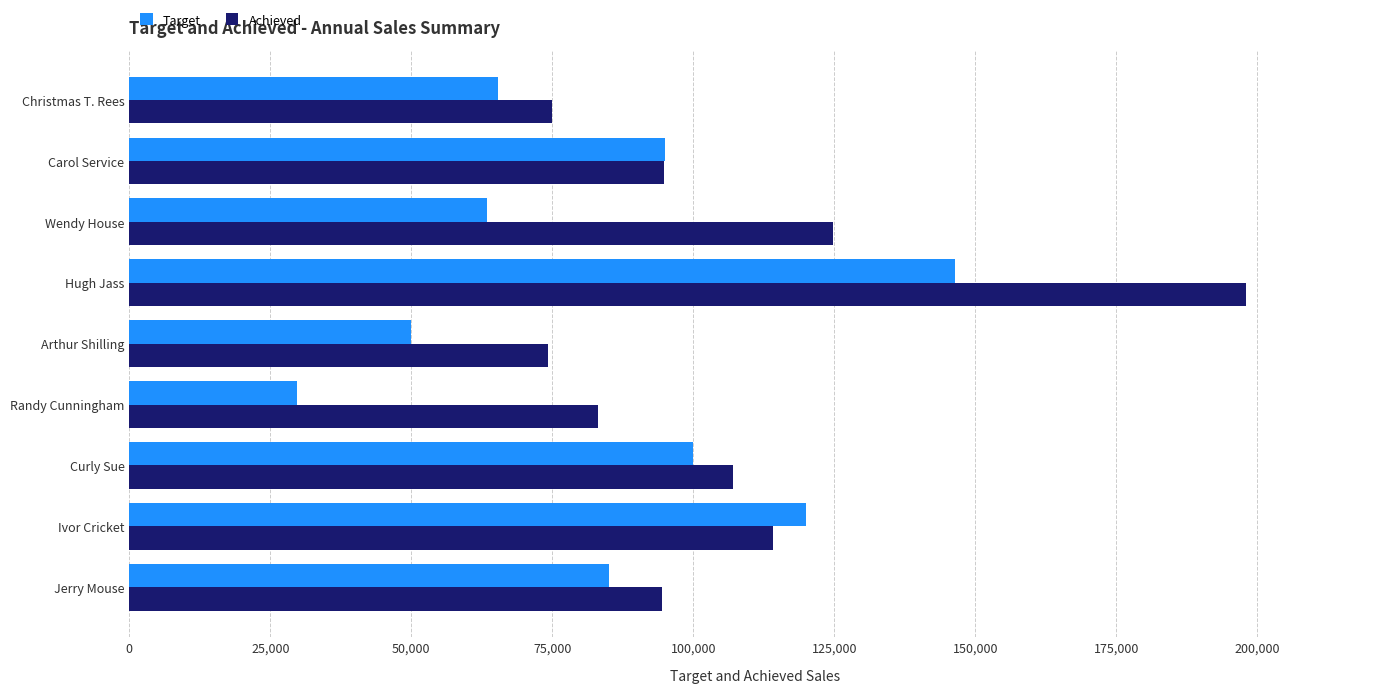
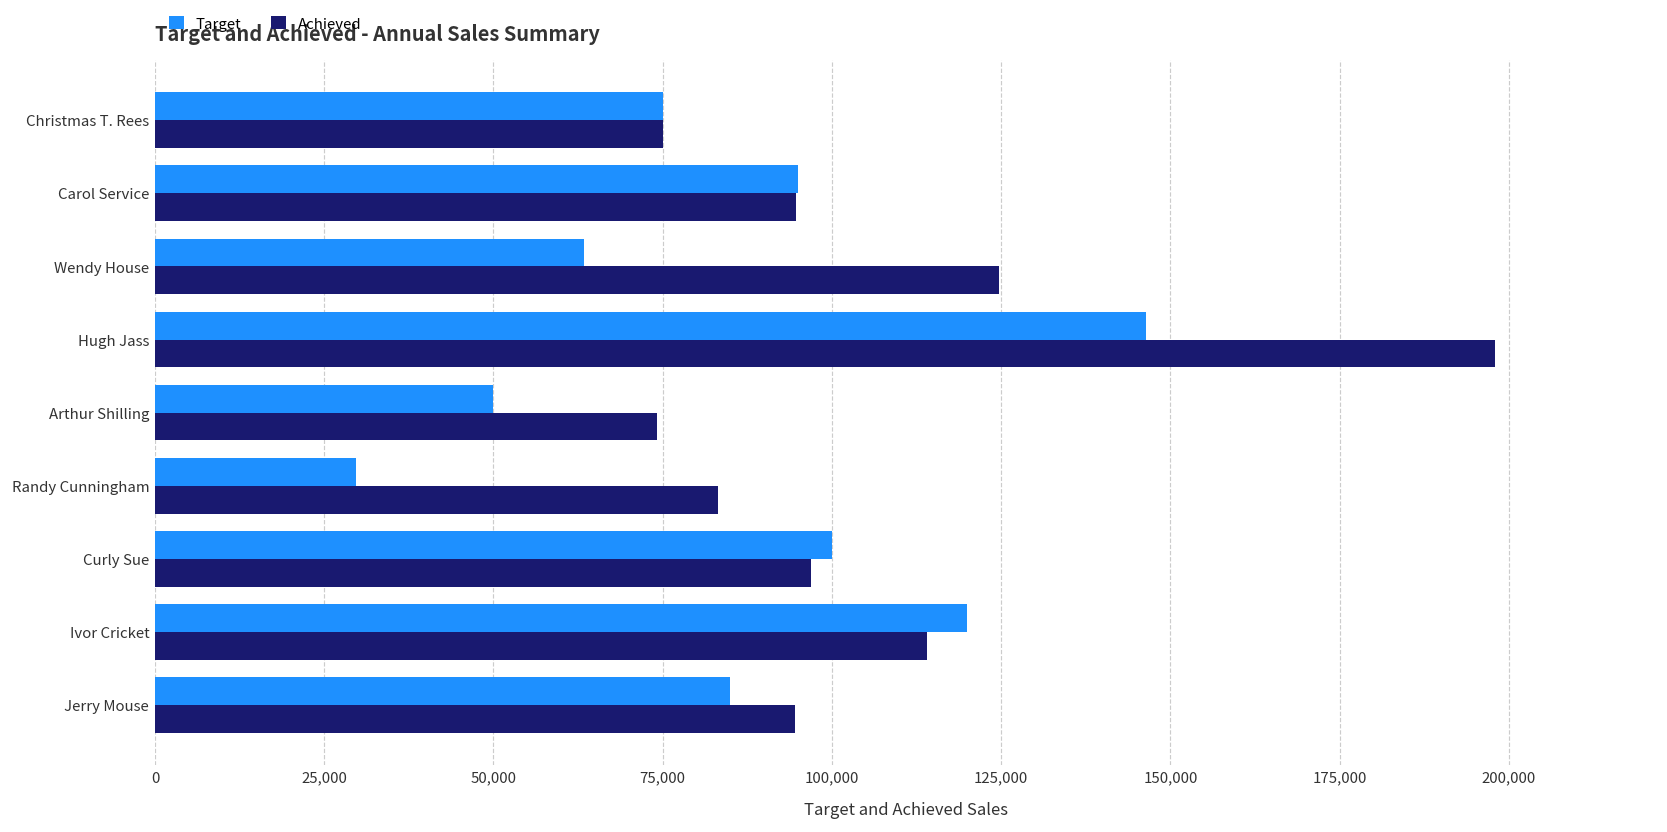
Target, Christmas T. Rees: 65,000 -> 75,000
Achieved, Curly Sue: 107,000 -> 97,000
